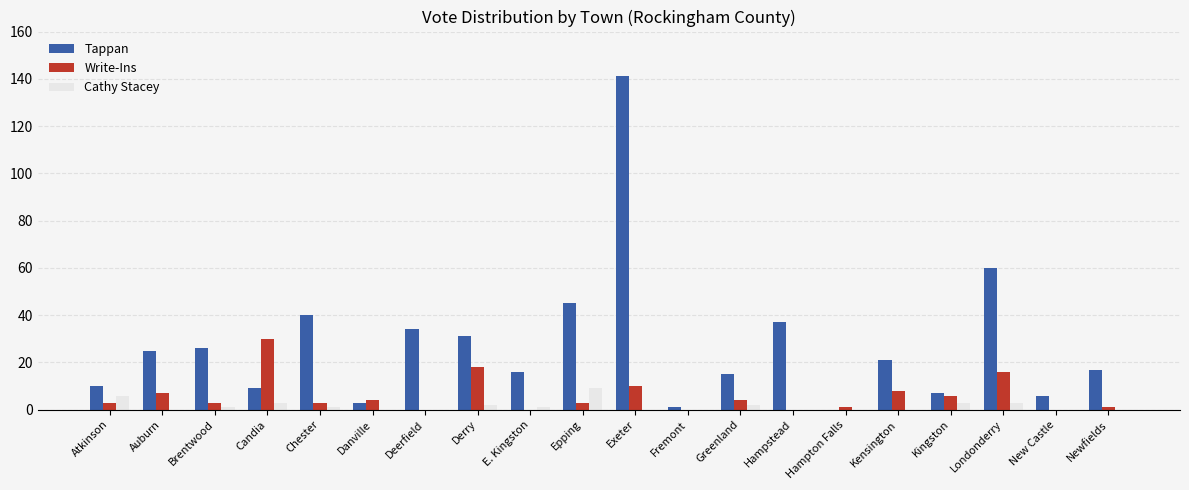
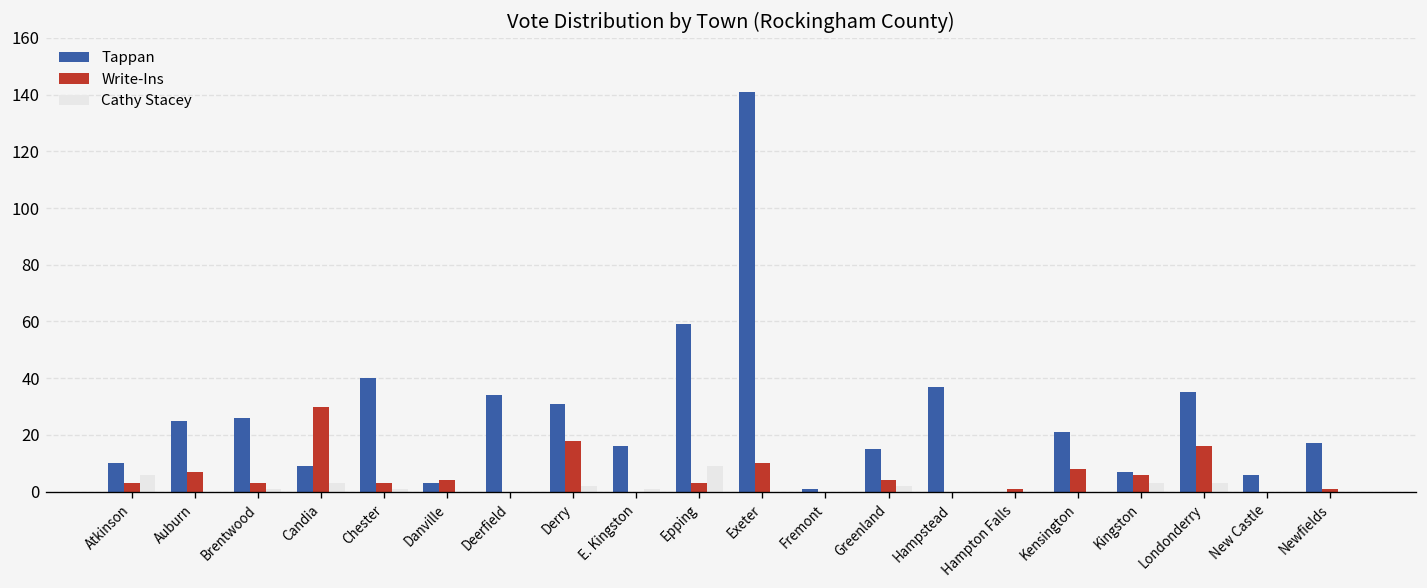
Tappan, Epping: 45 -> 59
Tappan, Londonderry: 60 -> 35
